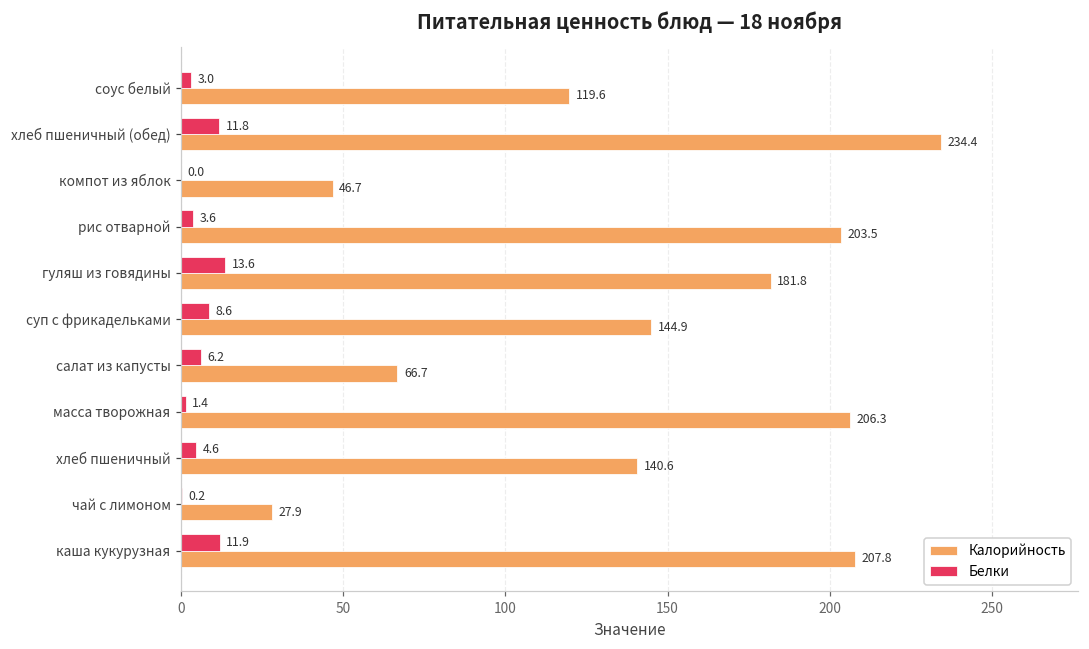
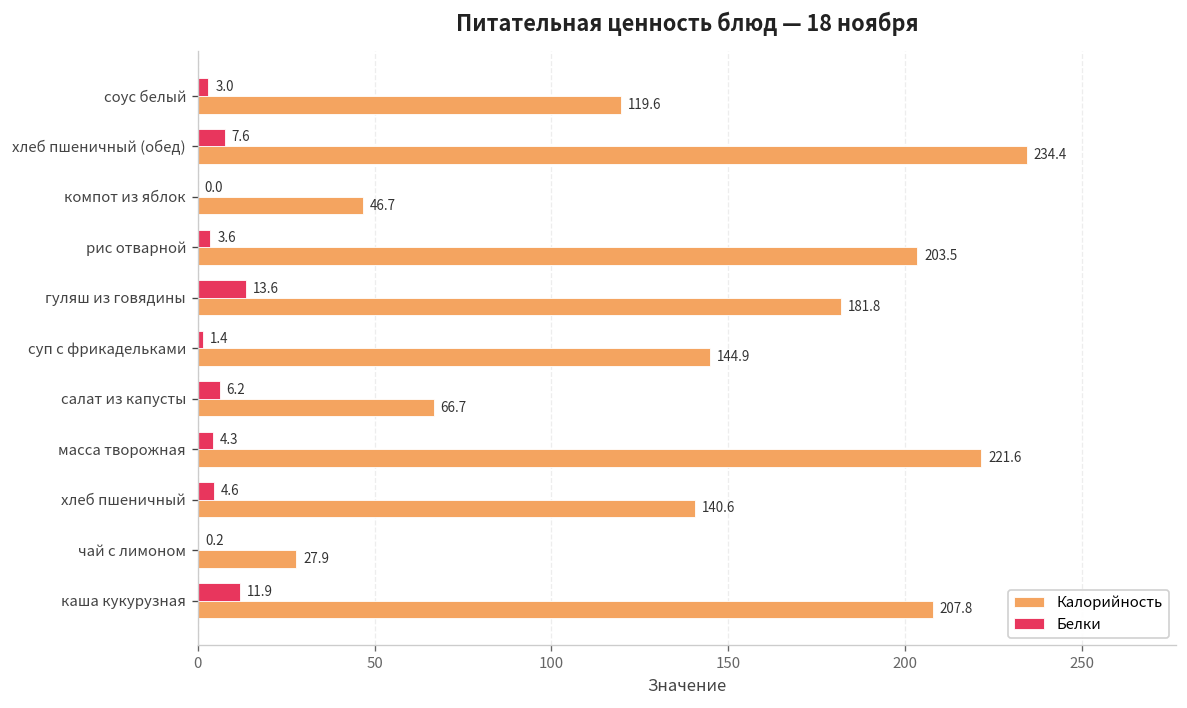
Белки, хлеб пшеничный (обед): 11.8 -> 7.6
Белки, суп с фрикадельками: 8.6 -> 1.4
Белки, масса творожная: 1.4 -> 4.3
Калорийность, масса творожная: 206.3 -> 221.6
